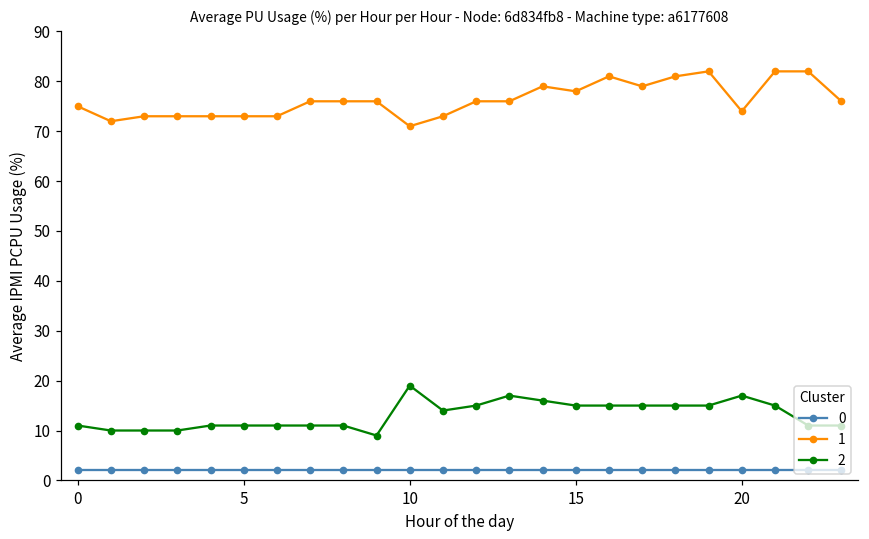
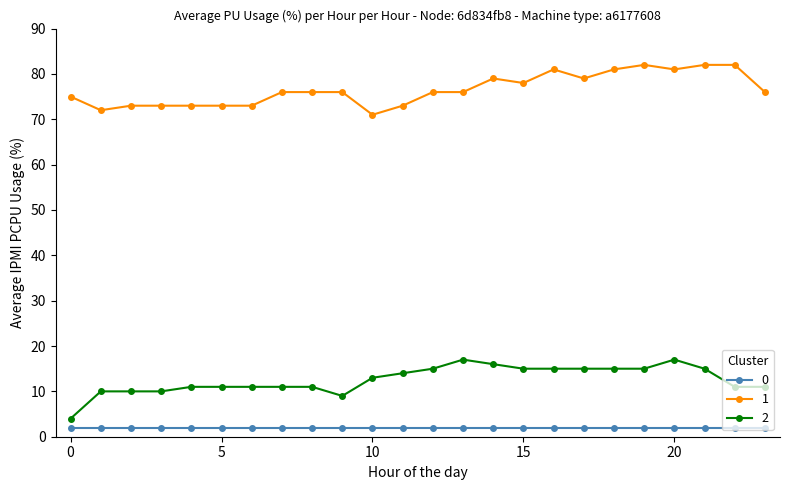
2, 0: 11 -> 4
2, 10: 19 -> 13
1, 20: 74 -> 81
